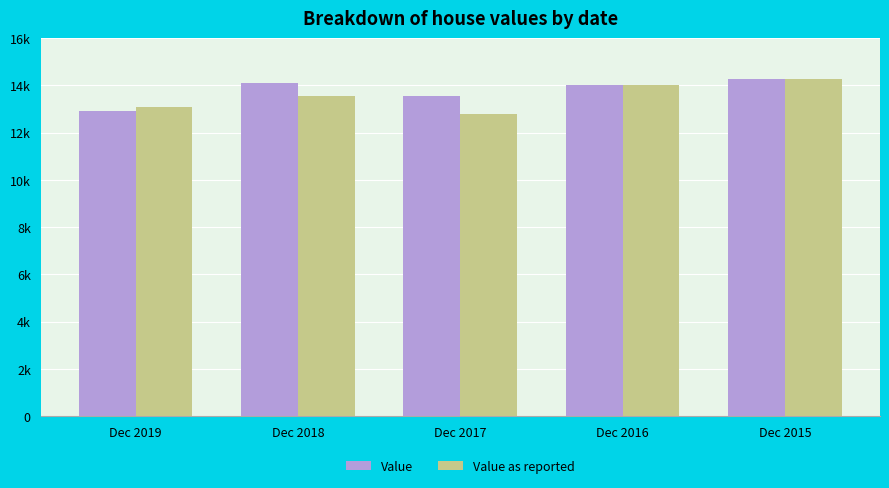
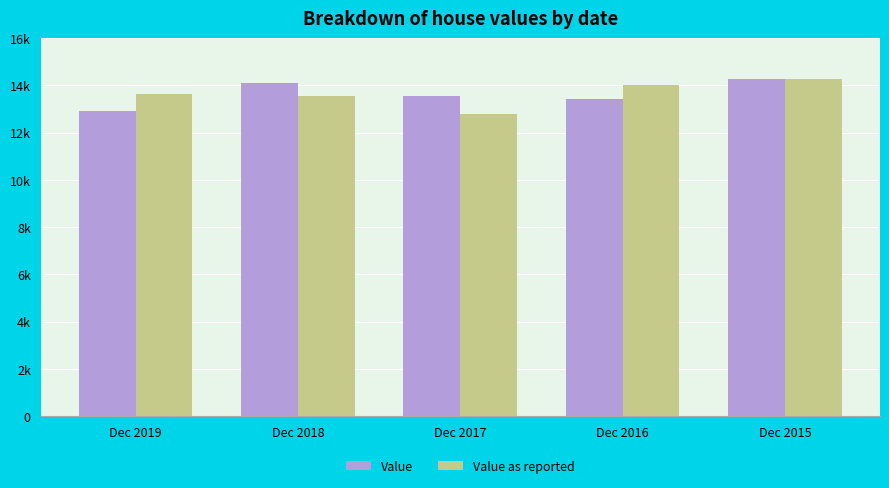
Value as reported, Dec 2019: 13100 -> 13600
Value, Dec 2016: 14000 -> 13400
